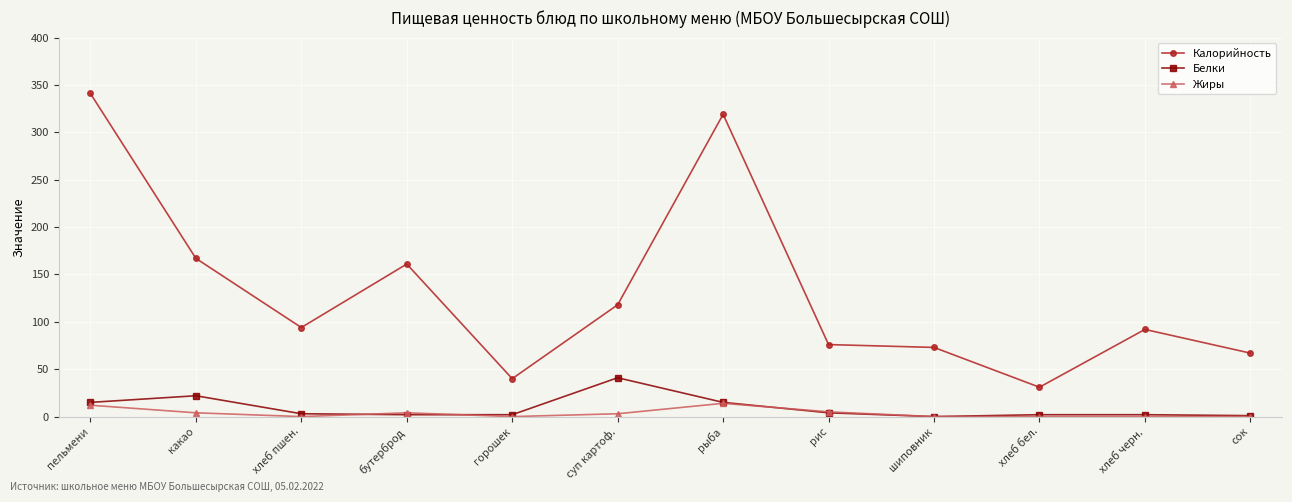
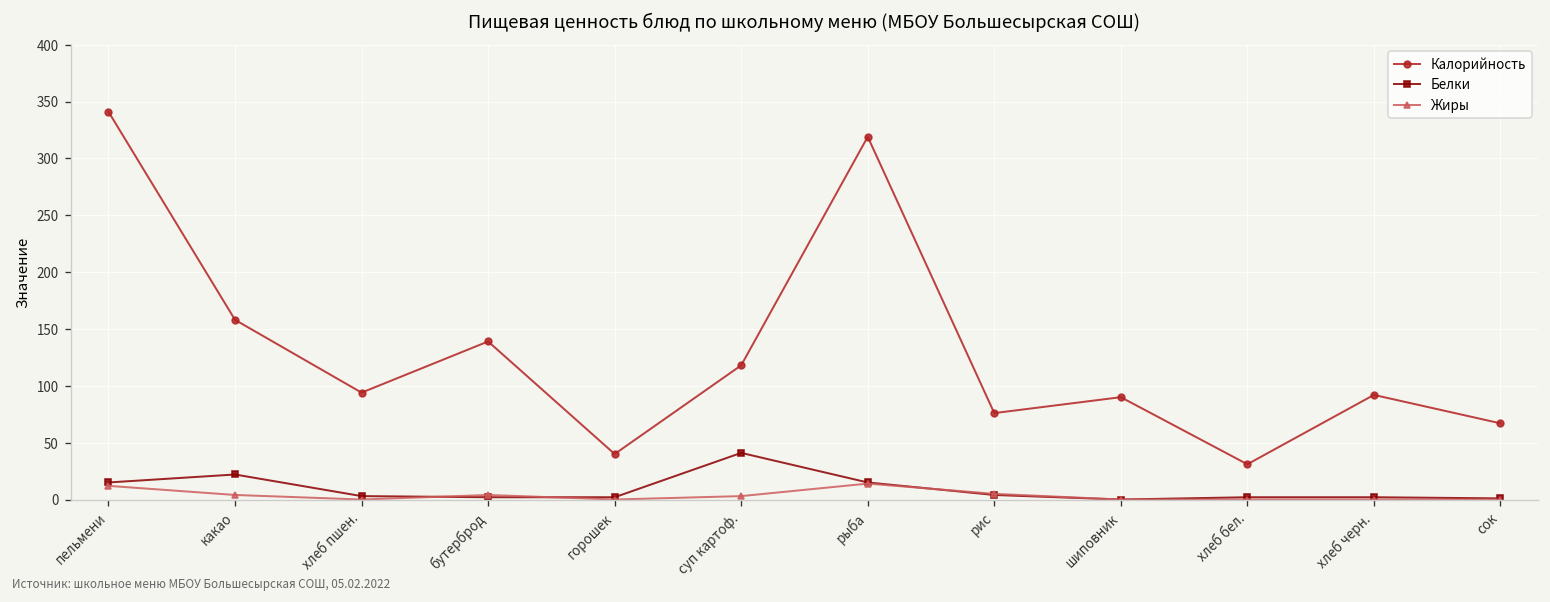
Калорийность, какао: 170 -> 160
Калорийность, бутерброд: 160 -> 140
Калорийность, шиповник: 70 -> 90
